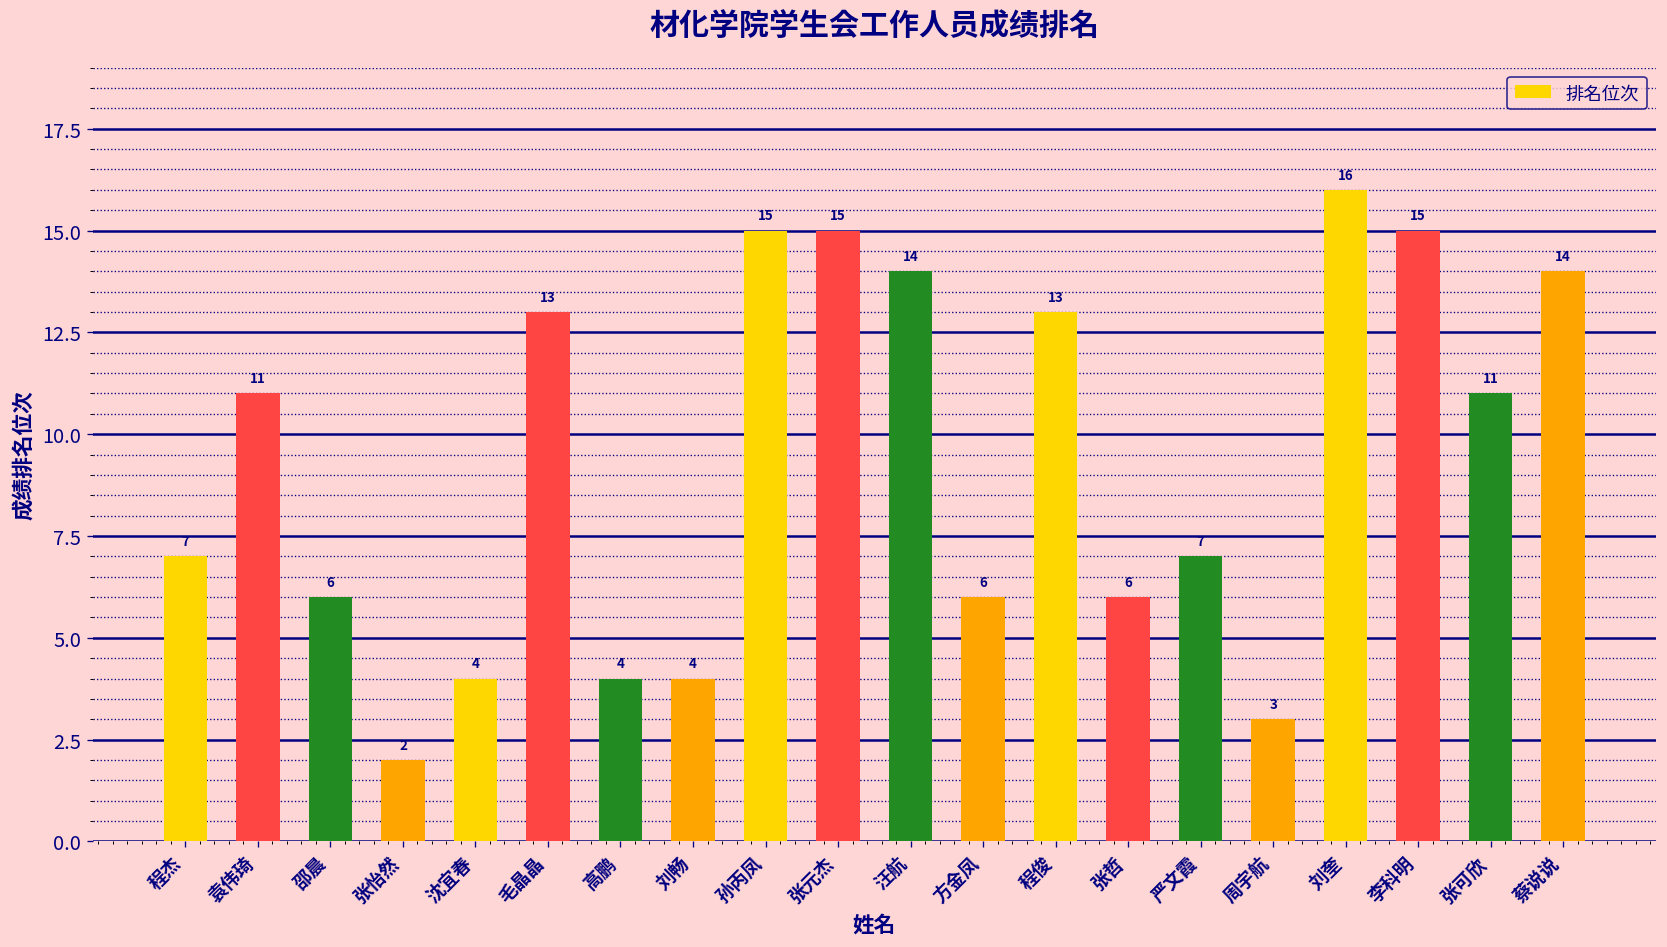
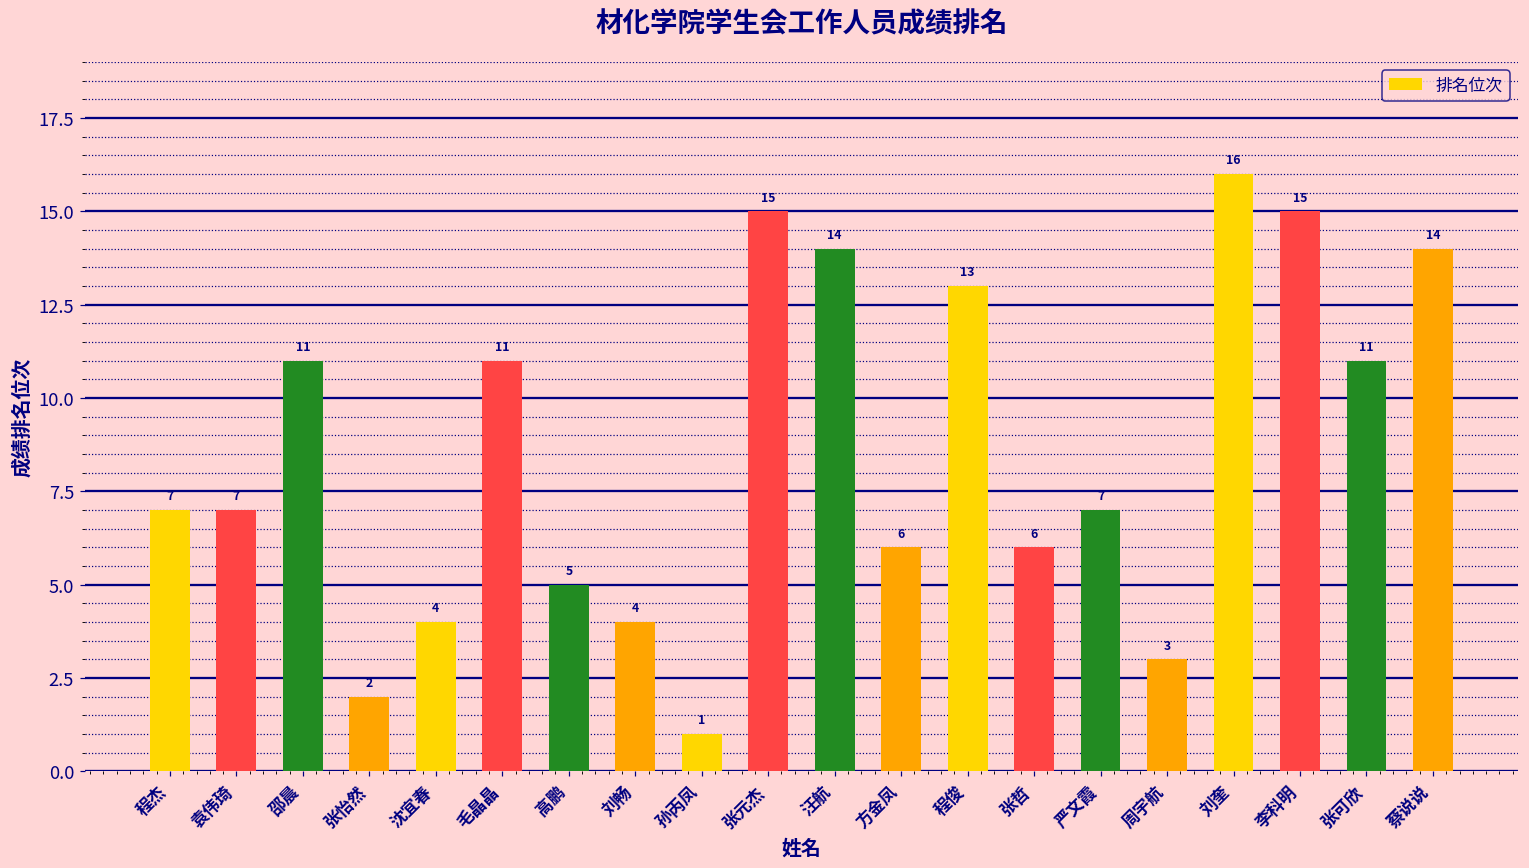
袁伟琦: 11 -> 7
邵晨: 6 -> 11
毛晶晶: 13 -> 11
高鹏: 4 -> 5
孙丙凤: 15 -> 1
